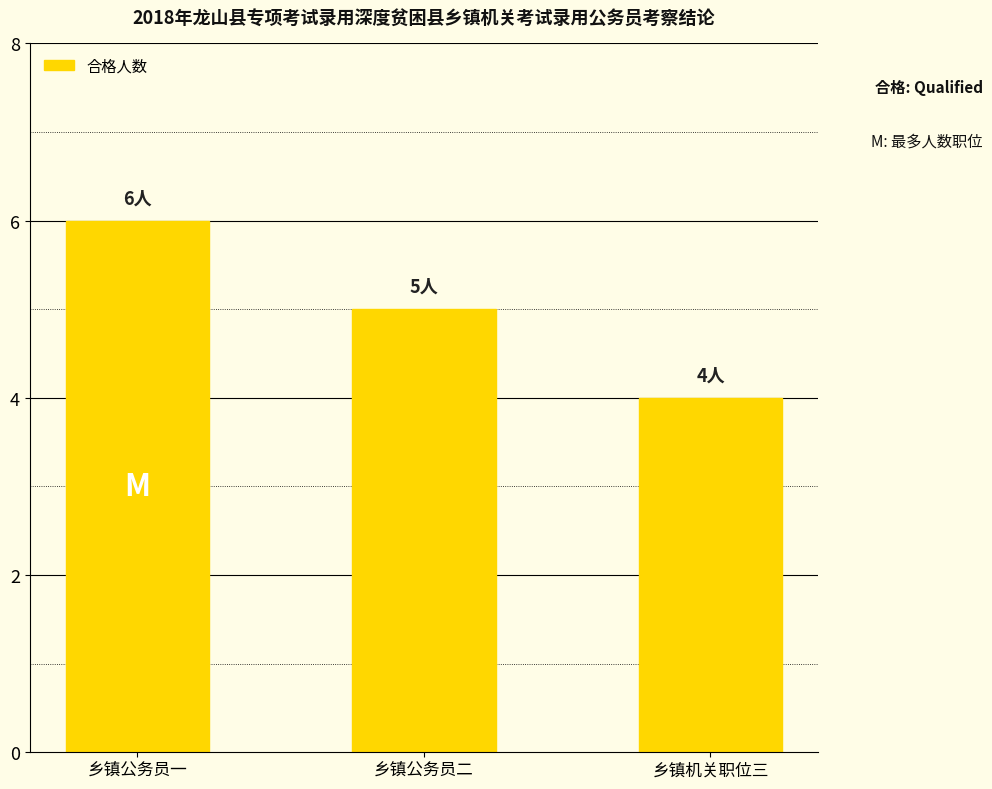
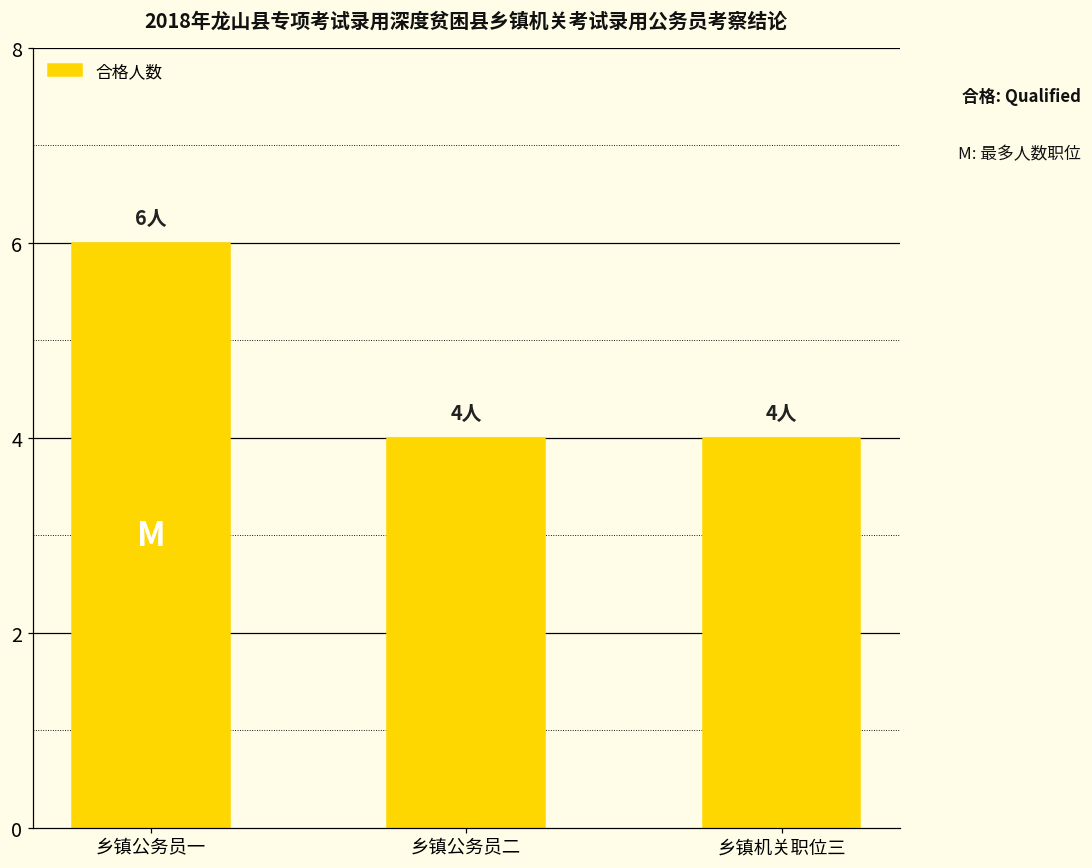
乡镇公务员二: 5人 -> 4人
